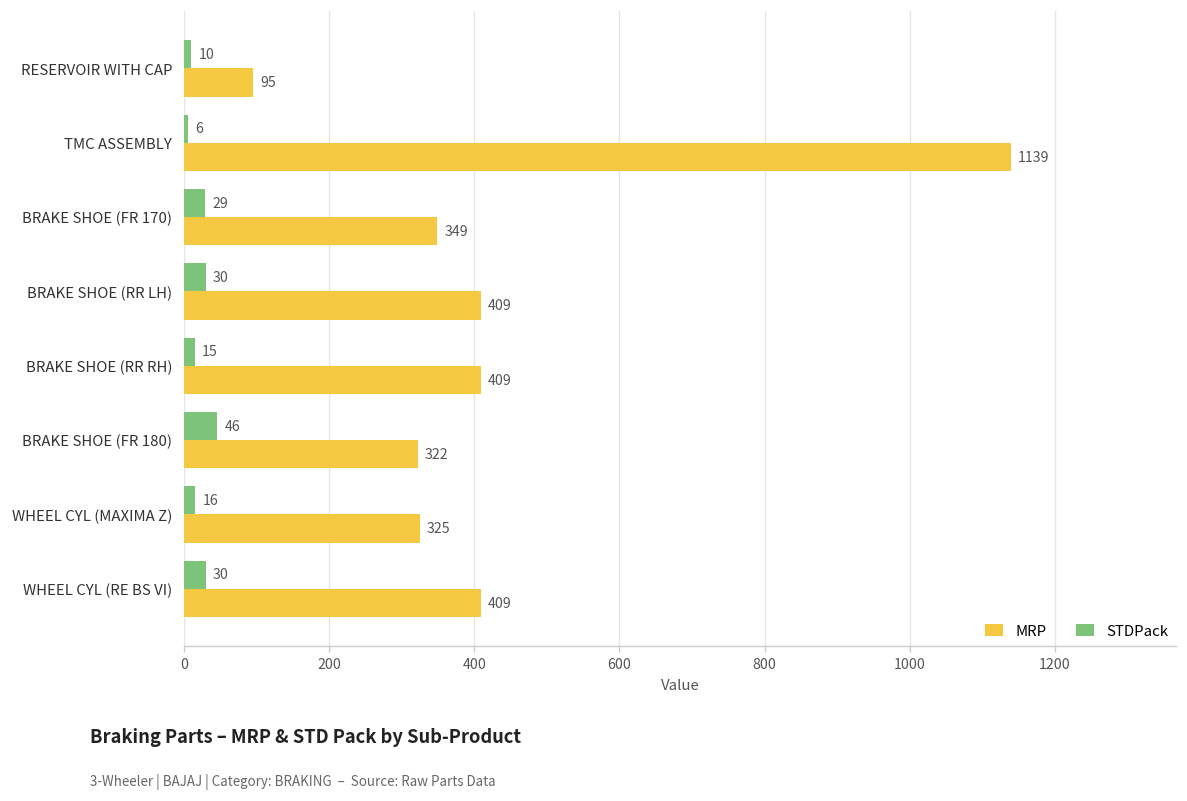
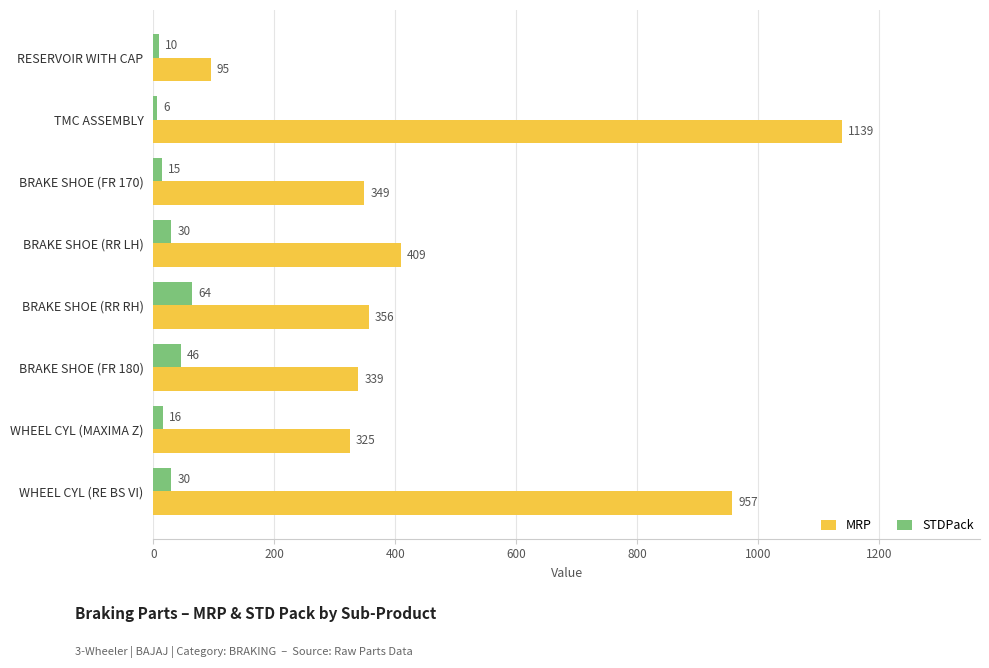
STDPack, BRAKE SHOE (FR 170): 29 -> 15
STDPack, BRAKE SHOE (RR RH): 15 -> 64
MRP, BRAKE SHOE (RR RH): 409 -> 356
MRP, BRAKE SHOE (FR 180): 322 -> 339
MRP, WHEEL CYL (RE BS VI): 409 -> 957
